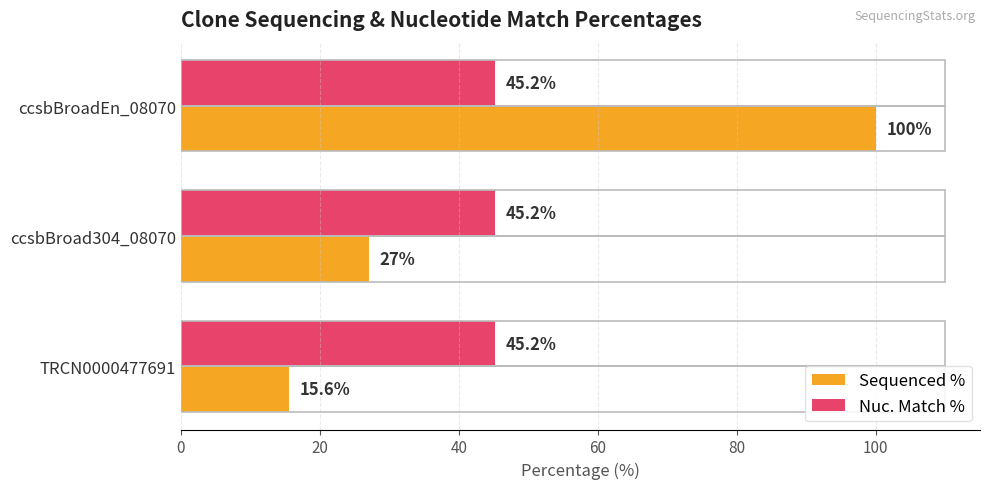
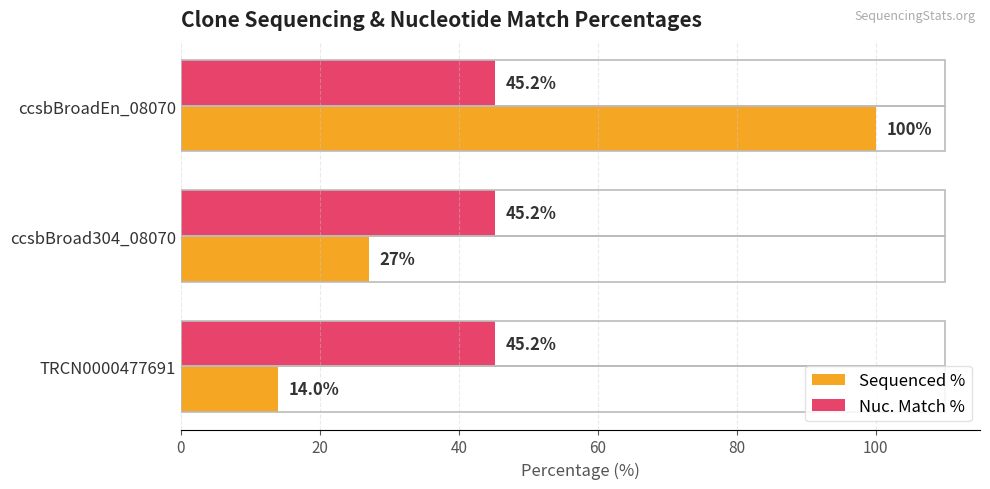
Sequenced %, TRCN0000477691: 15.6% -> 14.0%
